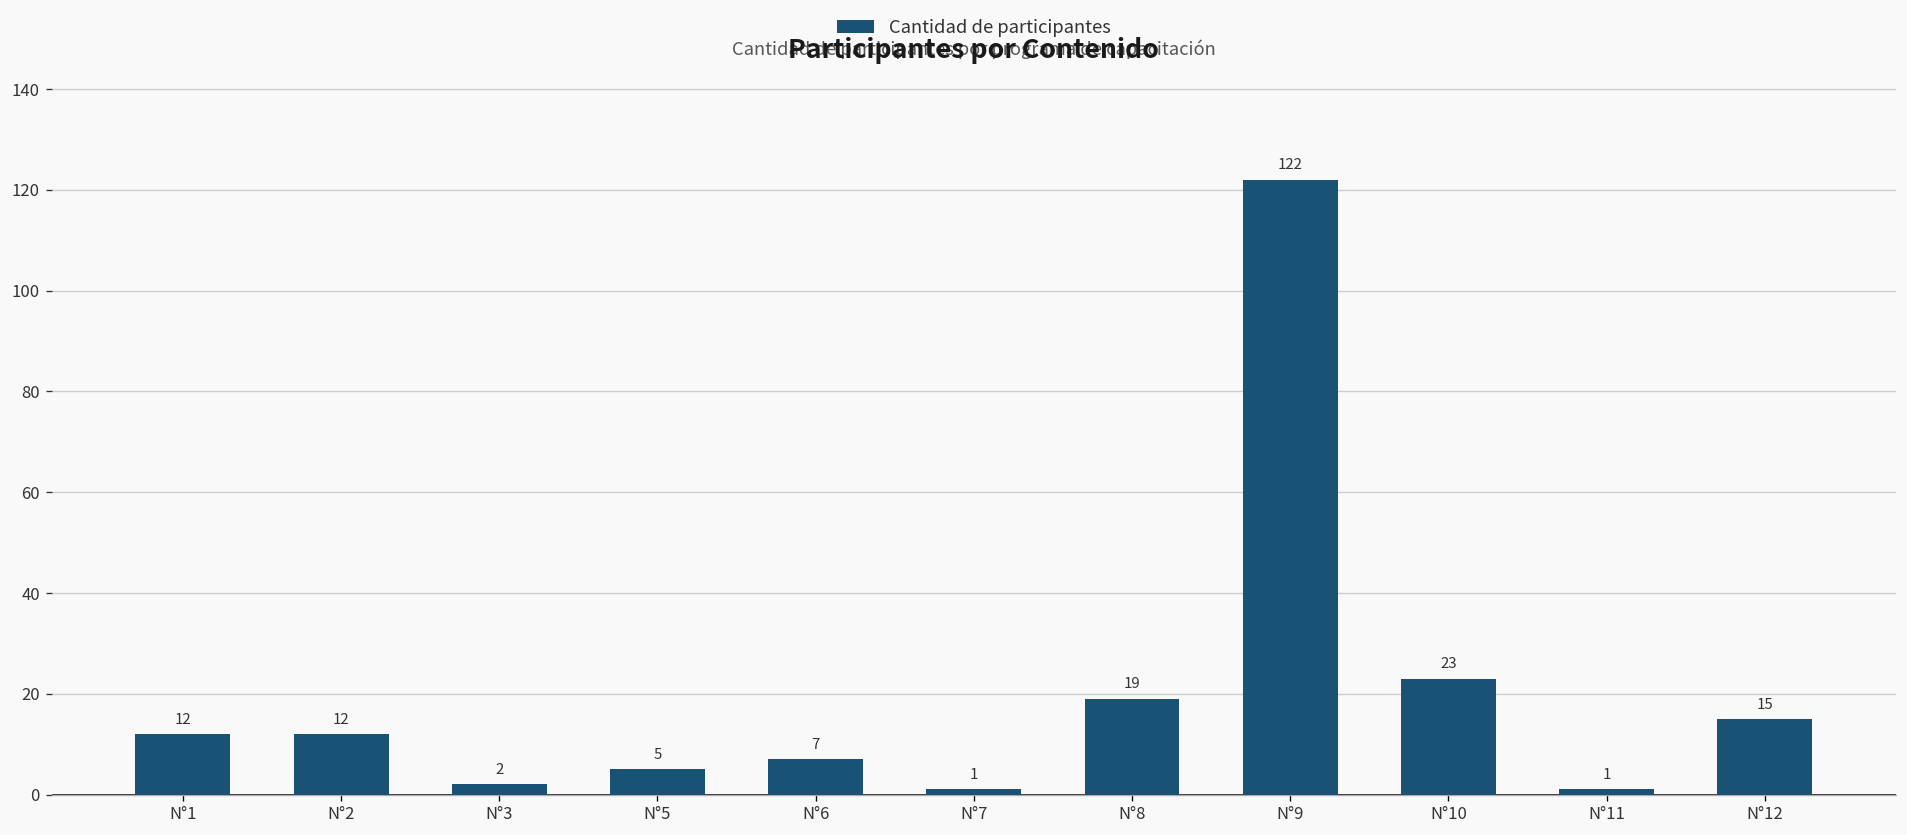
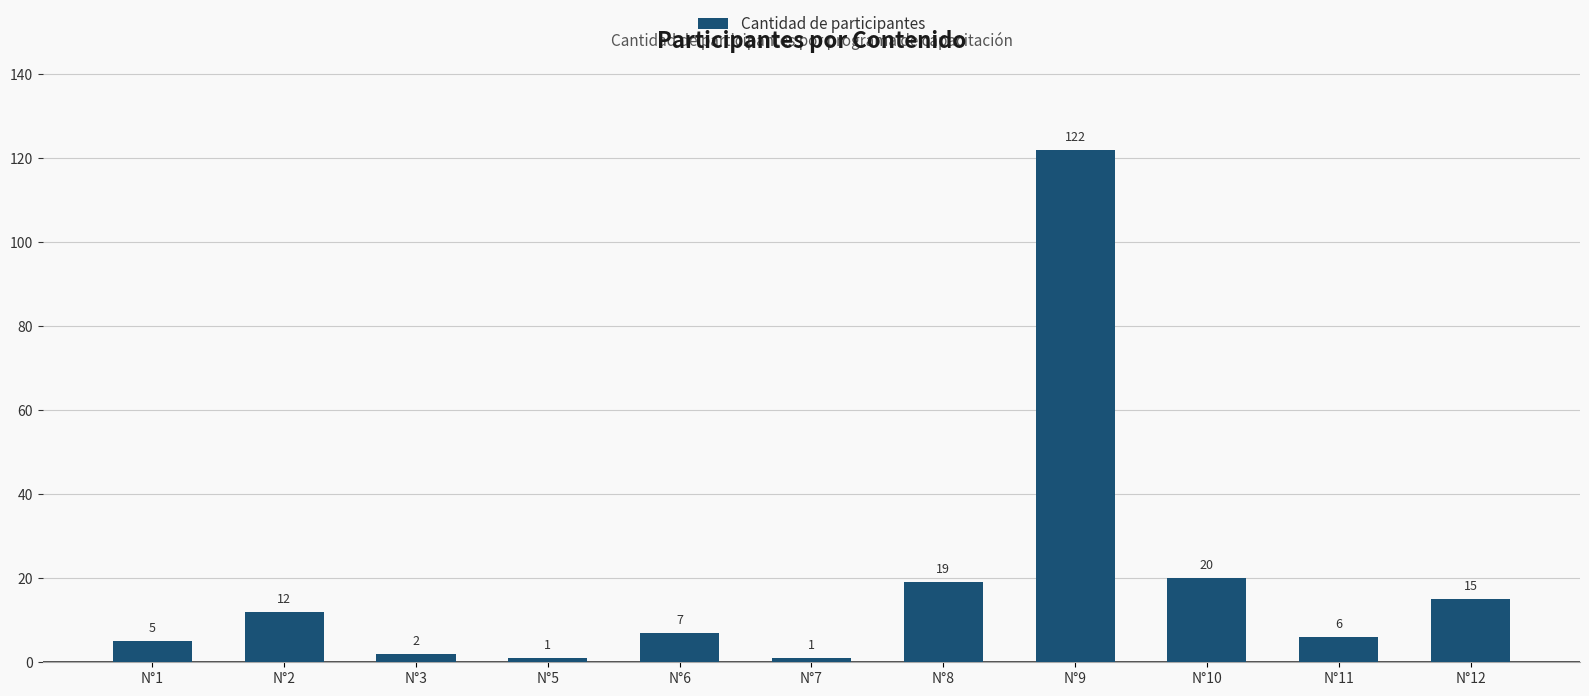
N°1: 12 -> 5
N°5: 5 -> 1
N°10: 23 -> 20
N°11: 1 -> 6
